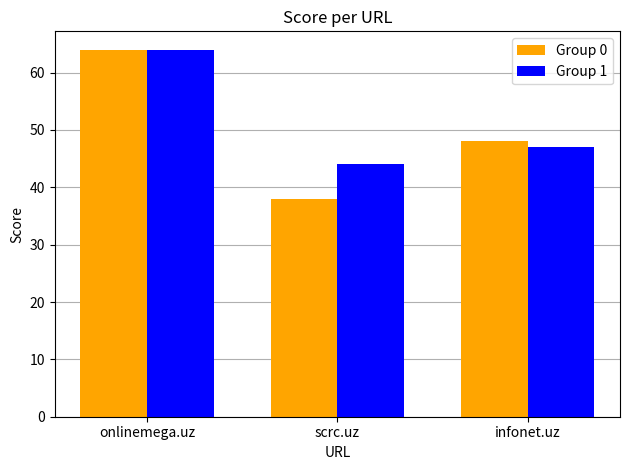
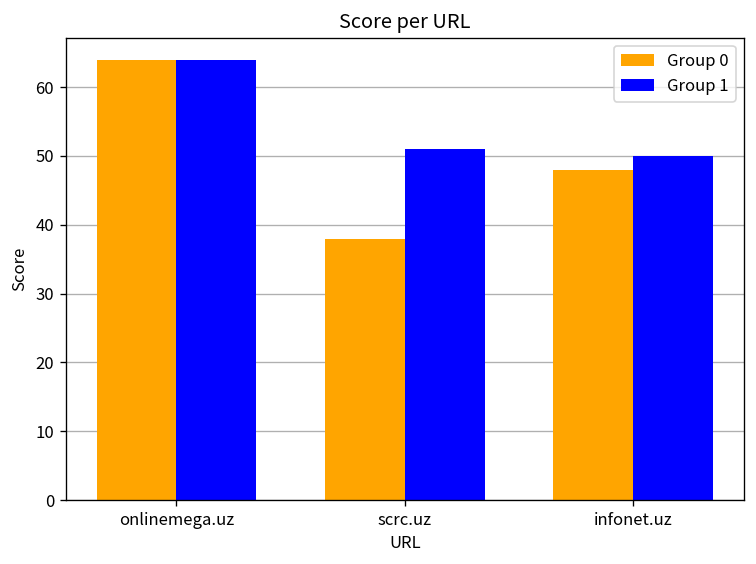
Group 1, scrc.uz: 44 -> 51
Group 1, infonet.uz: 47 -> 50
